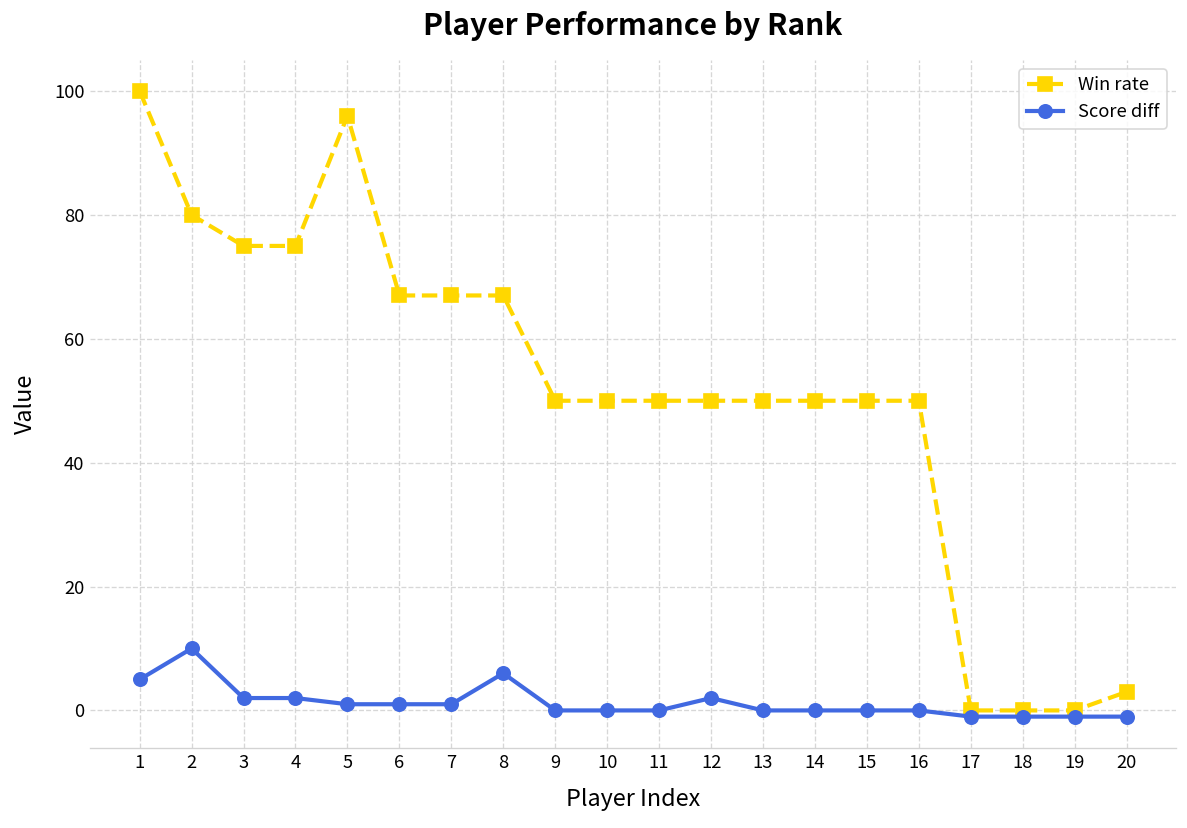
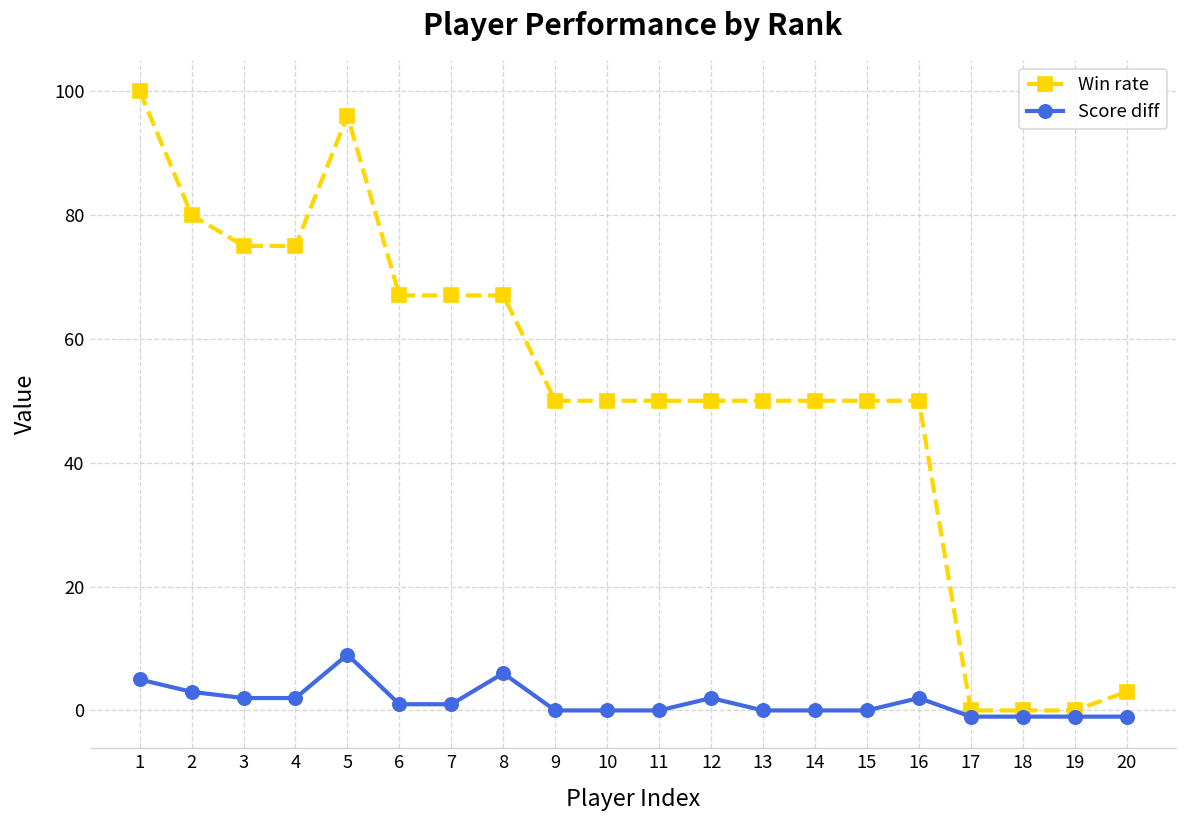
Score diff, 2: 10 -> 3
Score diff, 5: 1 -> 9
Score diff, 16: 0 -> 2
